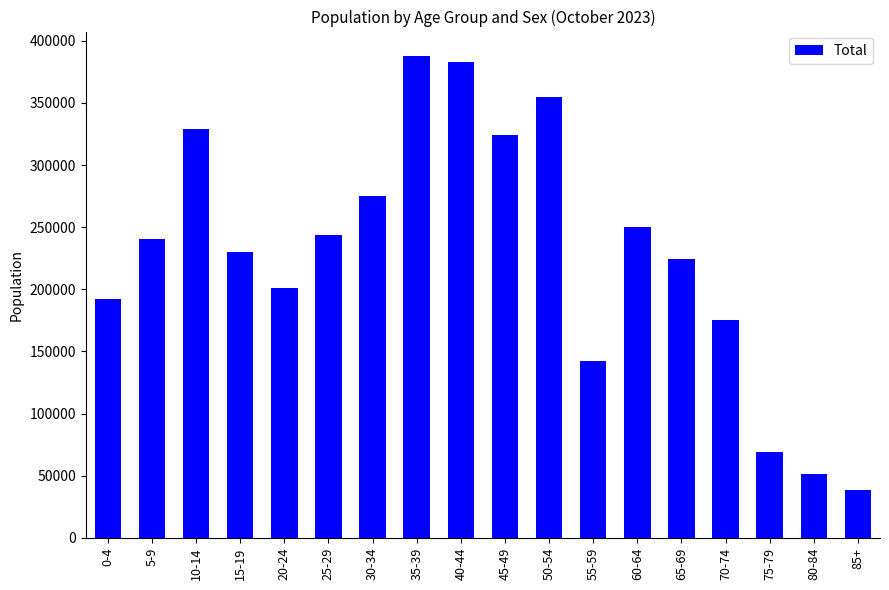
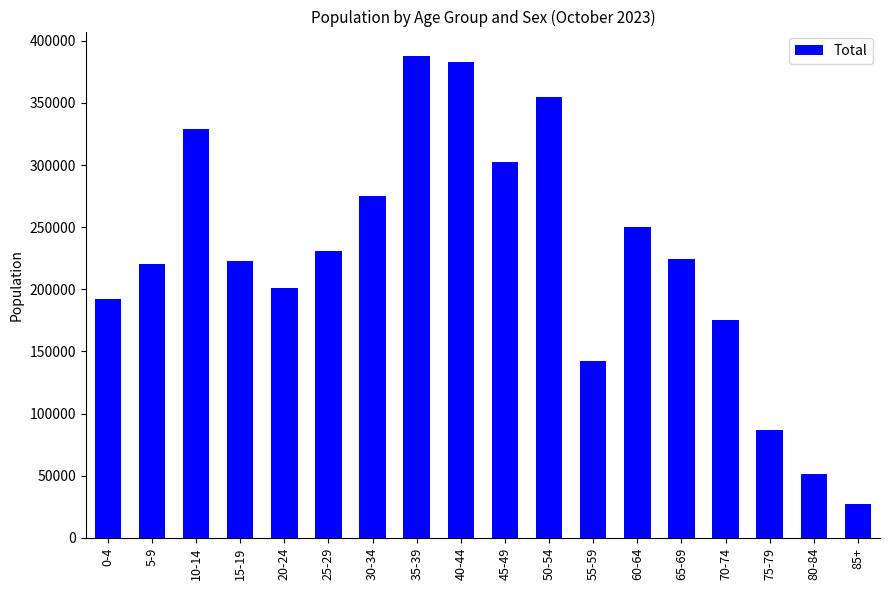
5-9: 240000 -> 220000
15-19: 230000 -> 223000
25-29: 244000 -> 231000
45-49: 324000 -> 302000
75-79: 69000 -> 87000
85+: 38000 -> 28000
